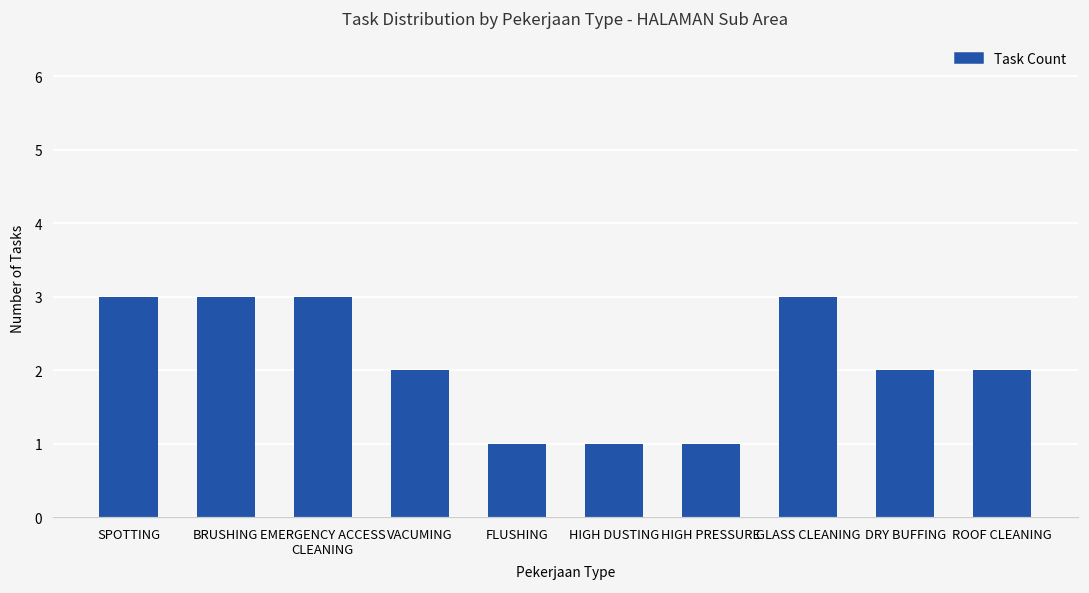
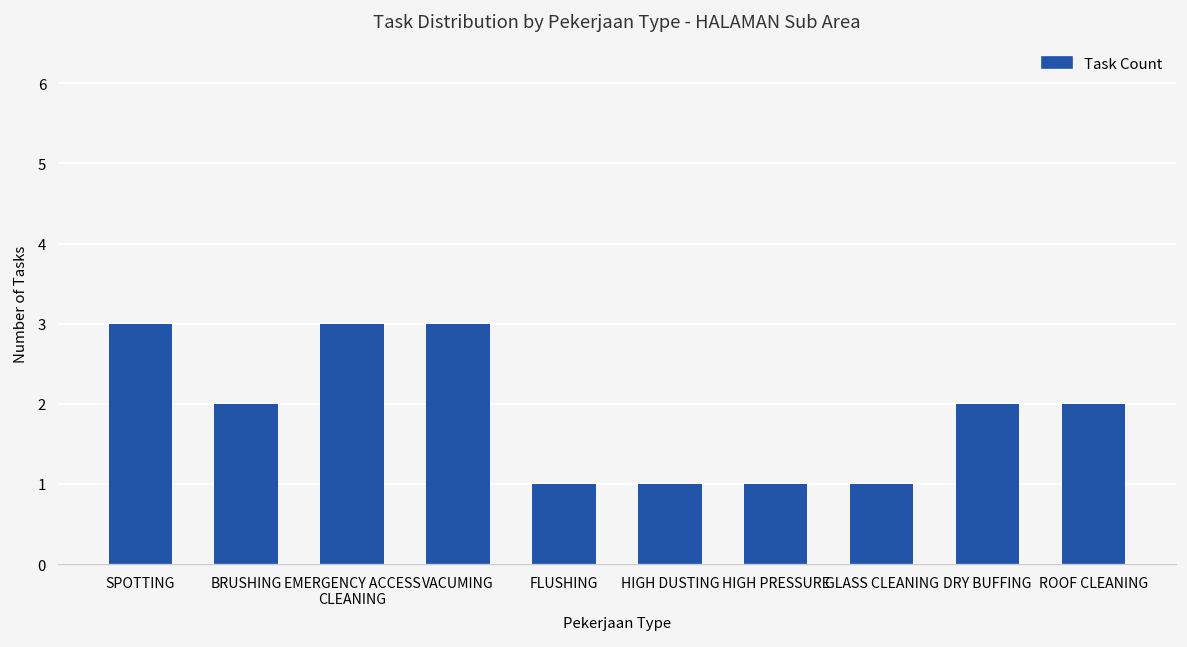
BRUSHING: 3 -> 2
VACUMING: 2 -> 3
GLASS CLEANING: 3 -> 1
